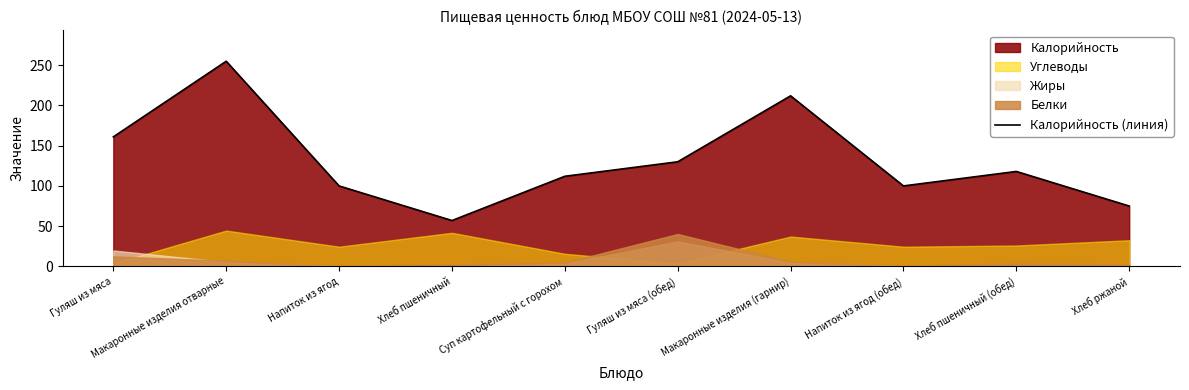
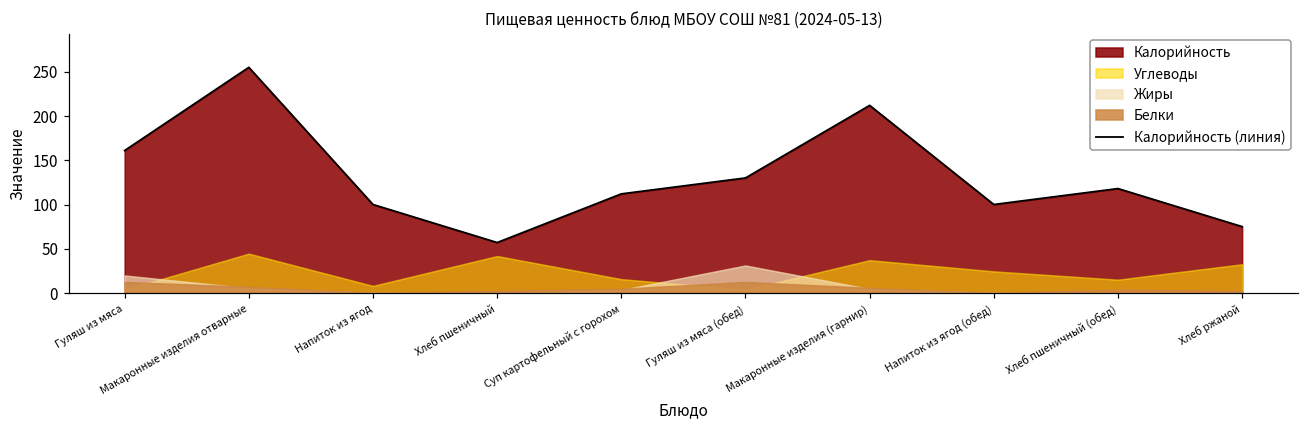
Углеводы, Напиток из ягод: 20 -> 10
Белки, Гуляш из мяса (обед): 40 -> 10
Углеводы, Хлеб пшеничный (обед): 30 -> 20
